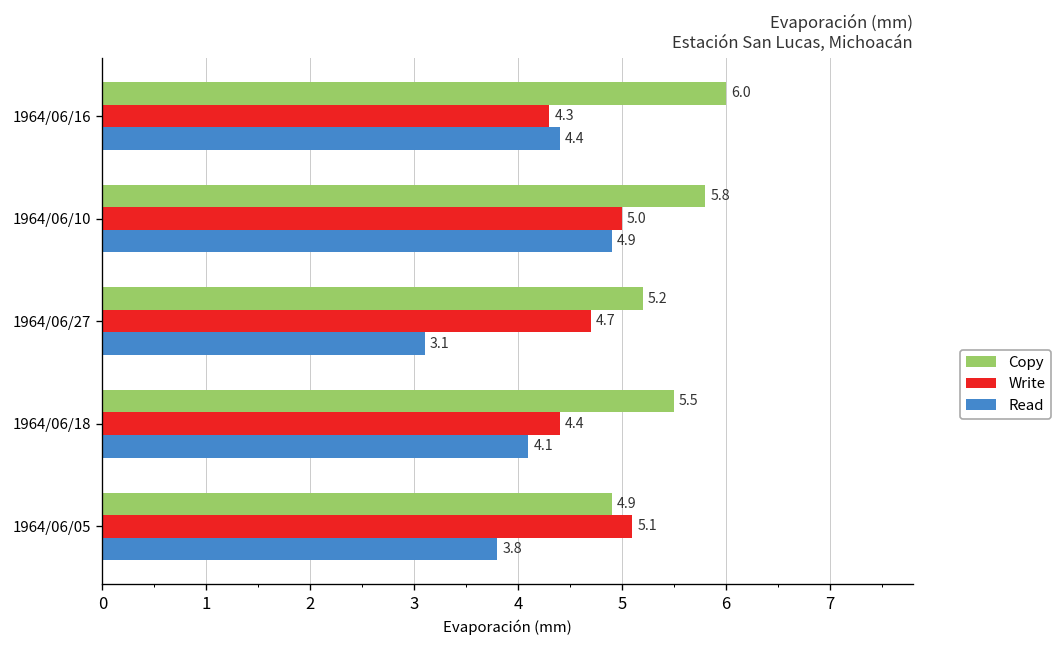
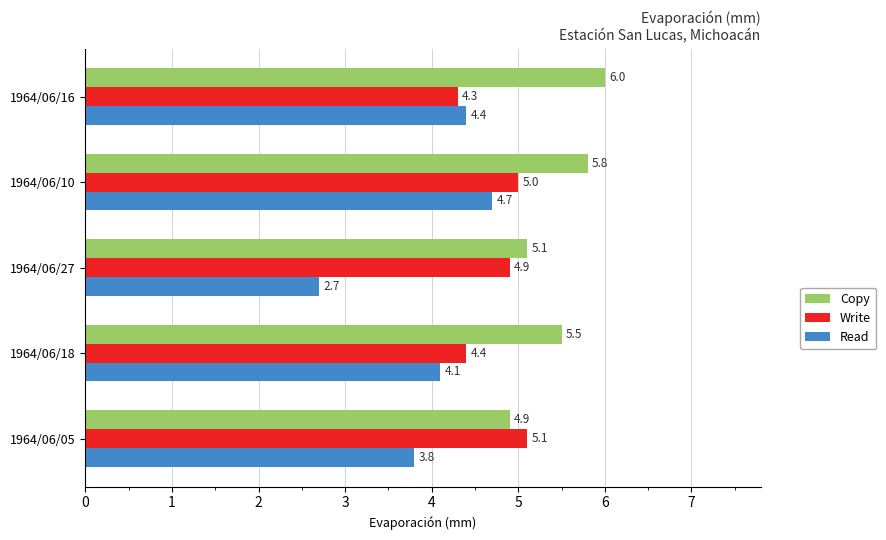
Read, 1964/06/10: 4.9 -> 4.7
Copy, 1964/06/27: 5.2 -> 5.1
Write, 1964/06/27: 4.7 -> 4.9
Read, 1964/06/27: 3.1 -> 2.7
